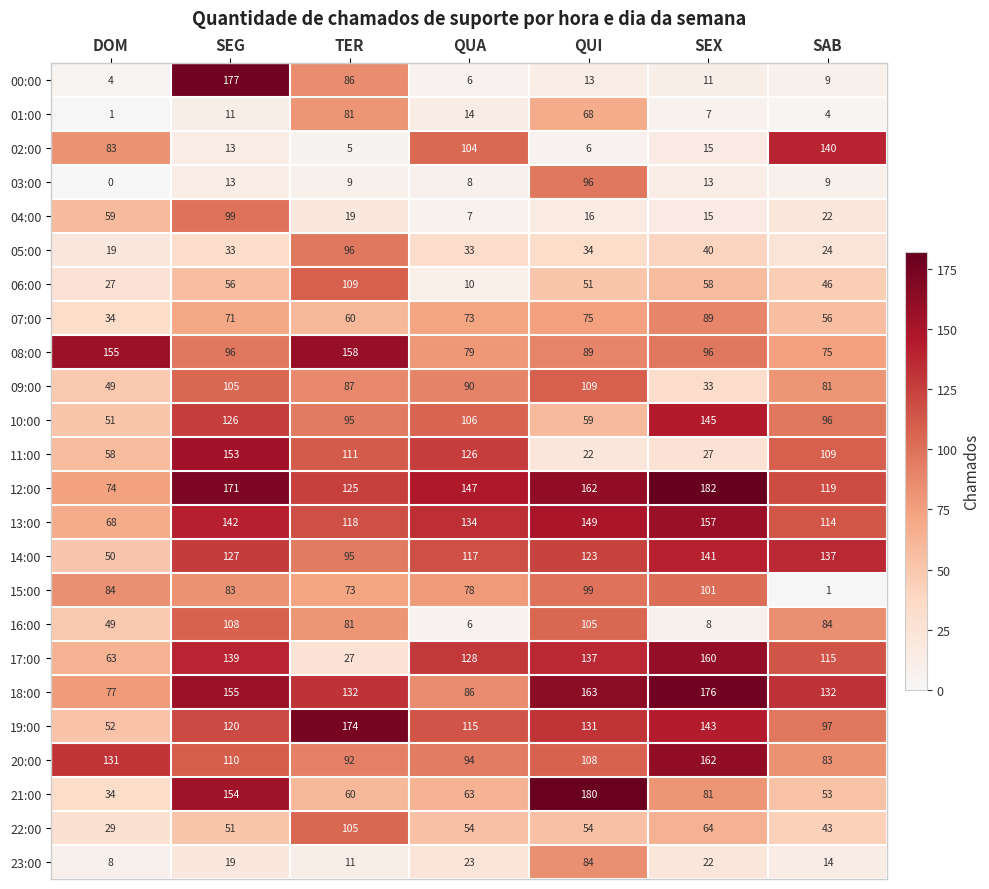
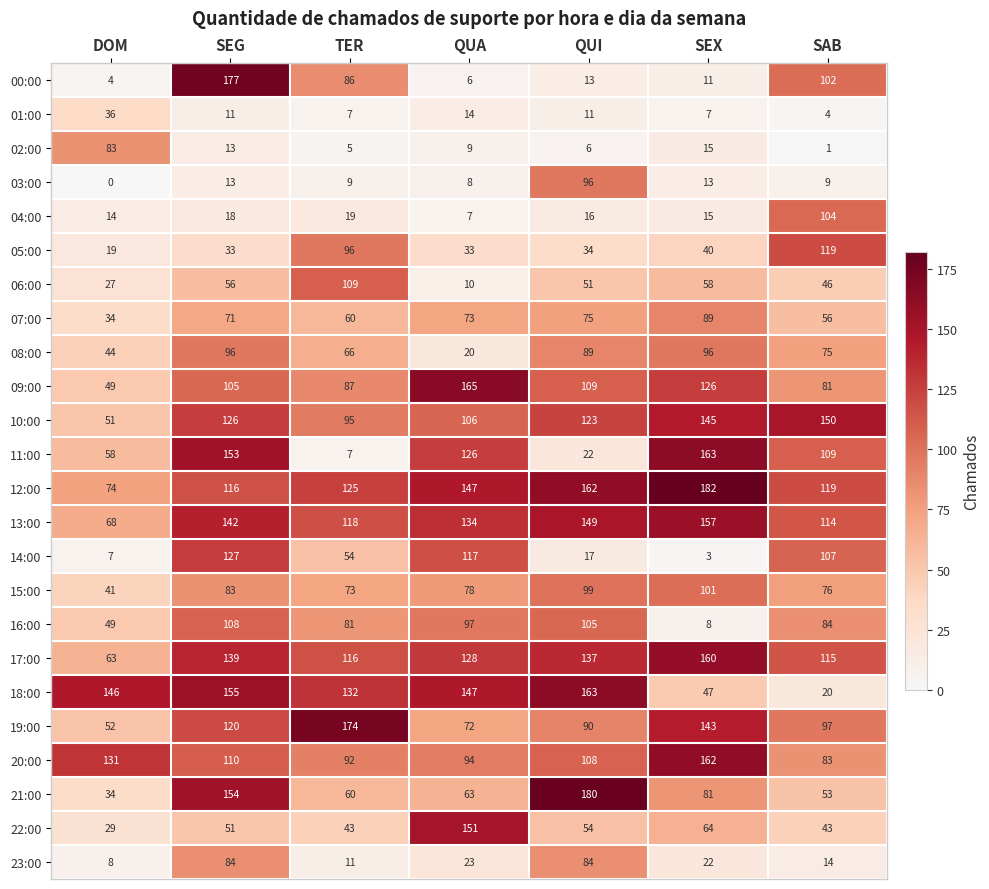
00:00, SAB: 9 -> 102
01:00, DOM: 1 -> 36
01:00, TER: 81 -> 7
01:00, QUI: 68 -> 11
02:00, QUA: 104 -> 9
02:00, SAB: 140 -> 1
04:00, DOM: 59 -> 14
04:00, SEG: 99 -> 18
04:00, SAB: 22 -> 104
05:00, SAB: 24 -> 119
08:00, DOM: 155 -> 44
08:00, TER: 158 -> 66
08:00, QUA: 79 -> 20
09:00, QUA: 90 -> 165
09:00, SEX: 33 -> 126
10:00, QUI: 59 -> 123
10:00, SAB: 96 -> 150
11:00, TER: 111 -> 7
11:00, SEX: 27 -> 163
12:00, SEG: 171 -> 116
14:00, DOM: 50 -> 7
14:00, TER: 95 -> 54
14:00, QUI: 123 -> 17
14:00, SEX: 141 -> 3
14:00, SAB: 137 -> 107
15:00, DOM: 84 -> 41
15:00, SAB: 1 -> 76
16:00, QUA: 6 -> 97
17:00, TER: 27 -> 116
18:00, DOM: 77 -> 146
18:00, QUA: 86 -> 147
18:00, SEX: 176 -> 47
18:00, SAB: 132 -> 20
19:00, QUA: 115 -> 72
19:00, QUI: 131 -> 90
22:00, TER: 105 -> 43
22:00, QUA: 54 -> 151
23:00, SEG: 19 -> 84
